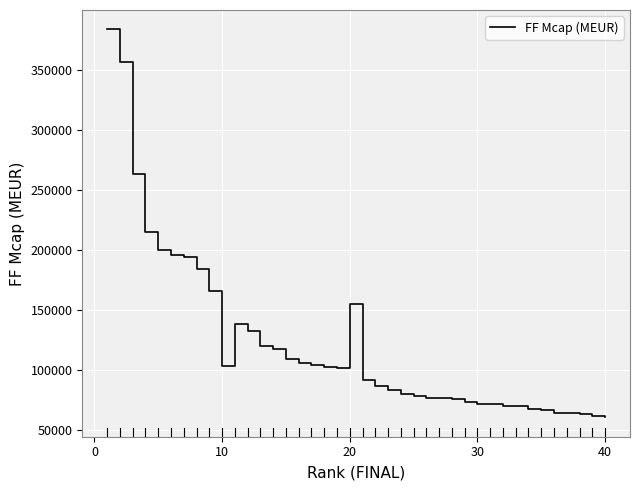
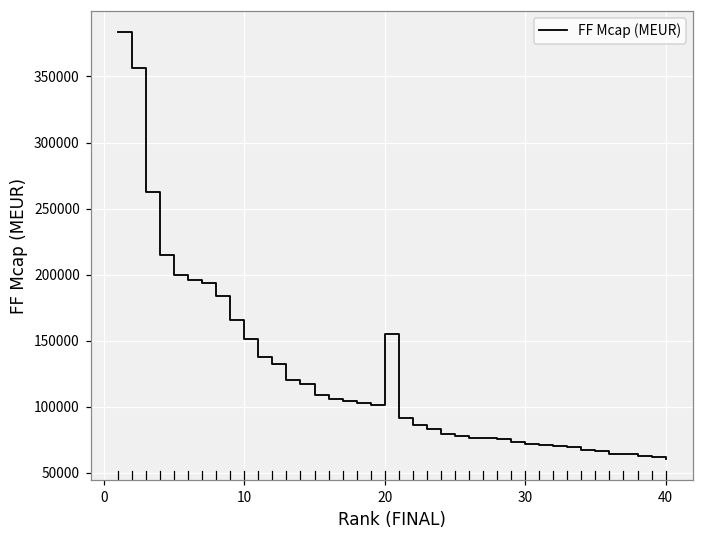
10: 103000 -> 151000
